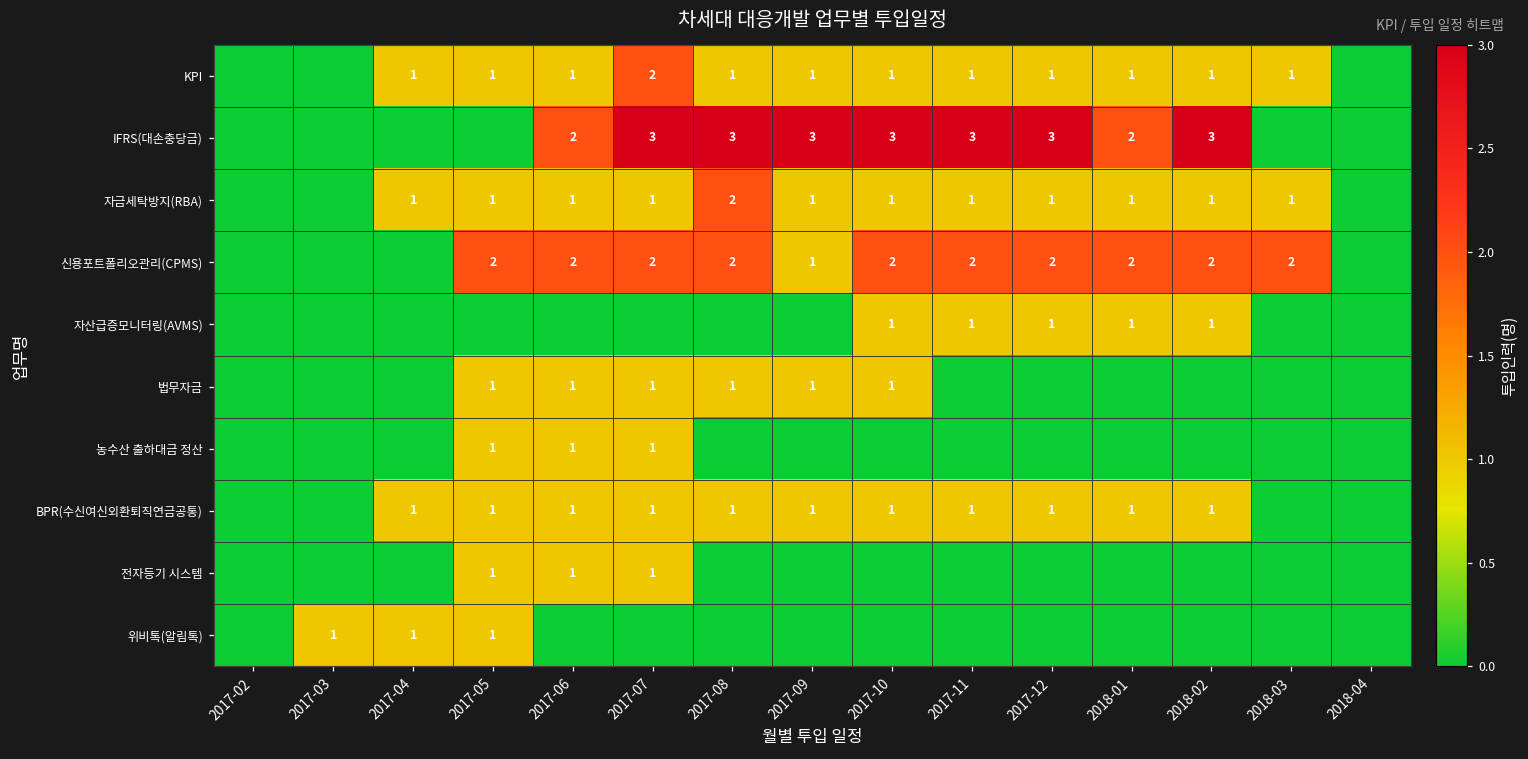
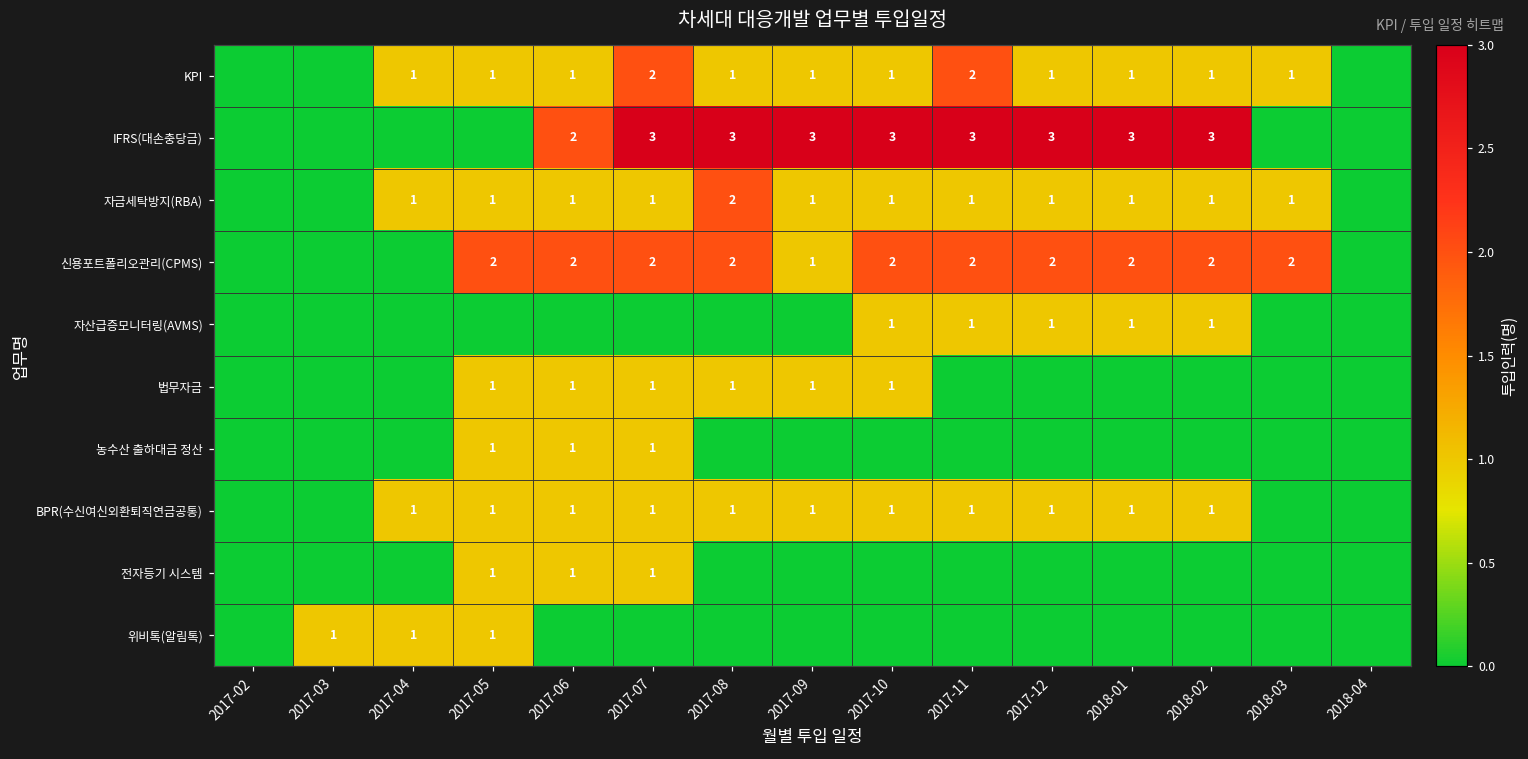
KPI, 2017-11: 1 -> 2
IFRS(대손충당금), 2018-01: 2 -> 3
